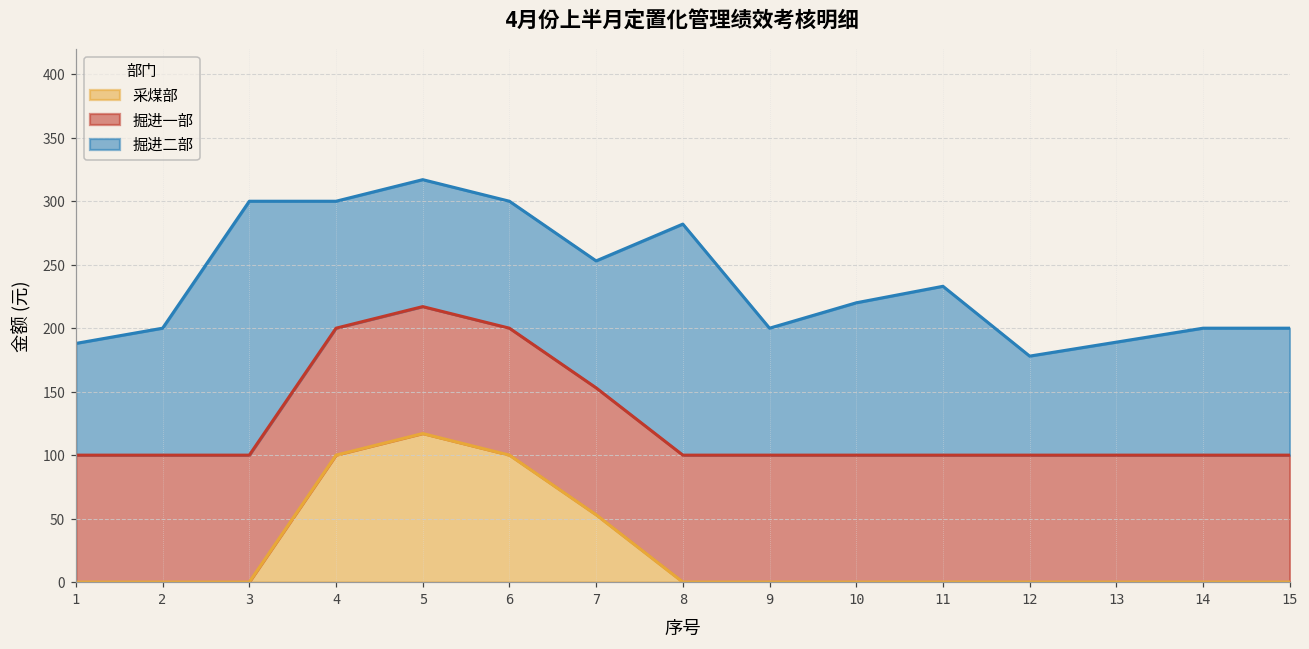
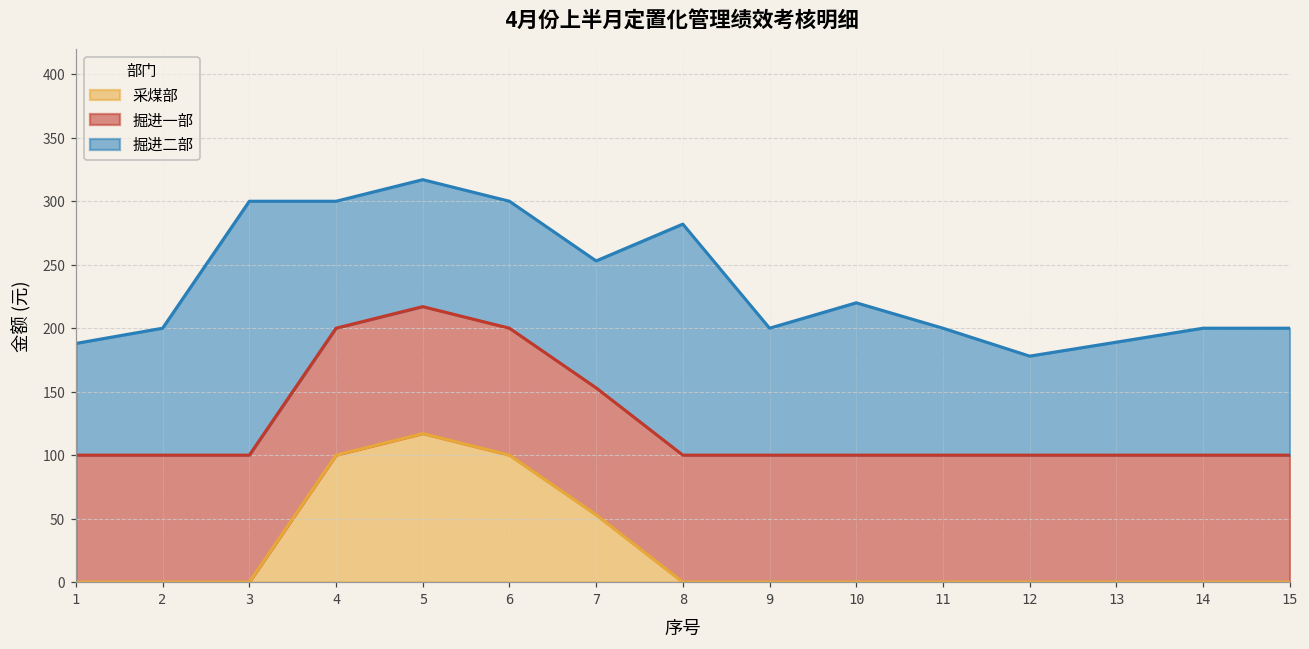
掘进二部, 11: 133 -> 100
